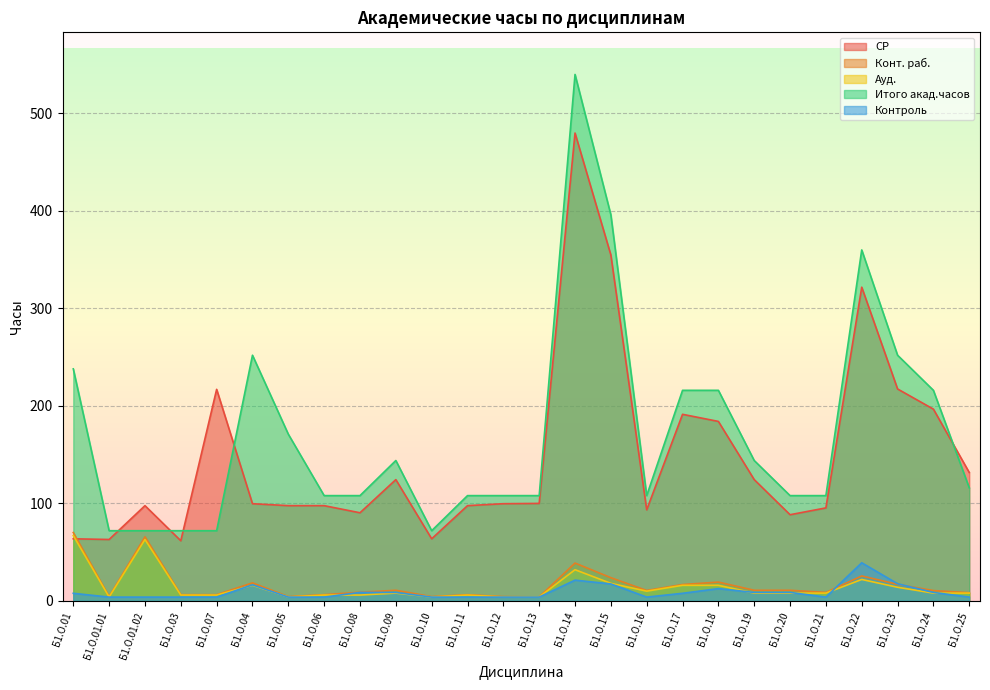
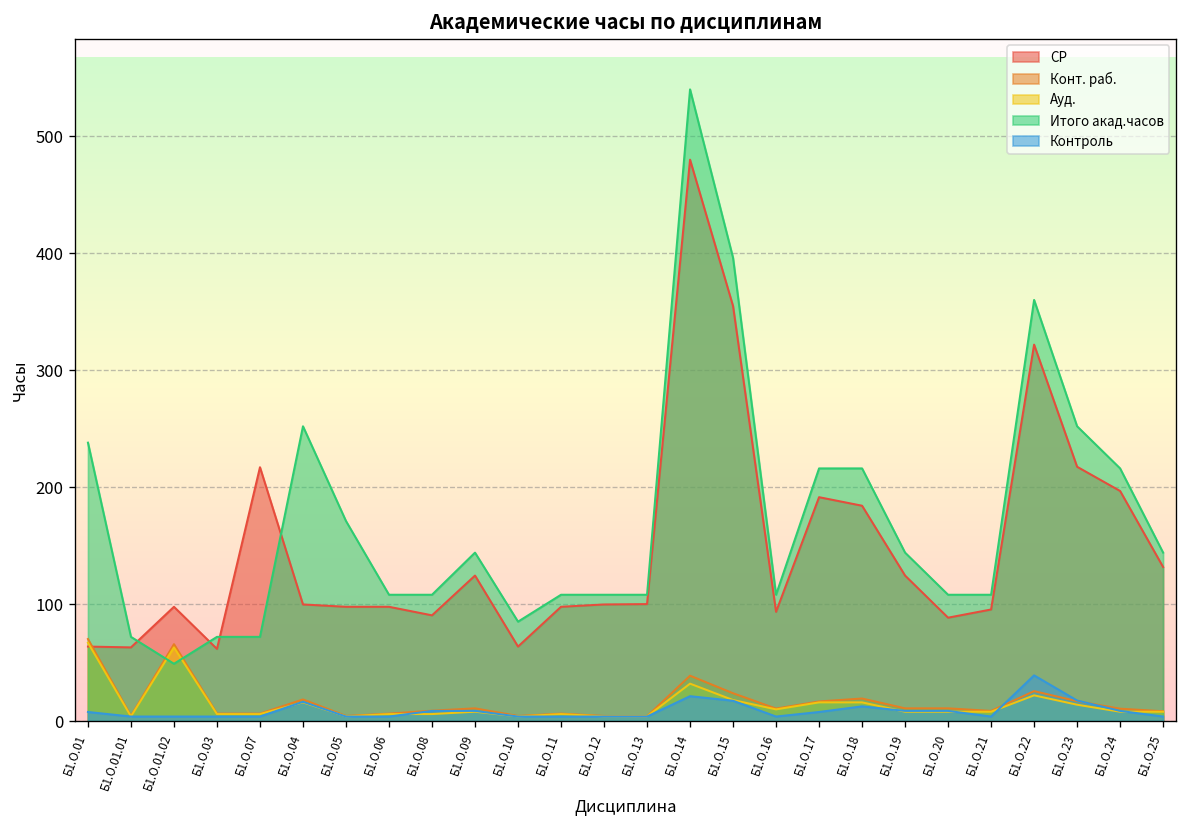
Итого акад.часов, Б1.О.01.02: 70 -> 50
Итого акад.часов, Б1.О.10: 70 -> 90
Итого акад.часов, Б1.О.25: 120 -> 140
